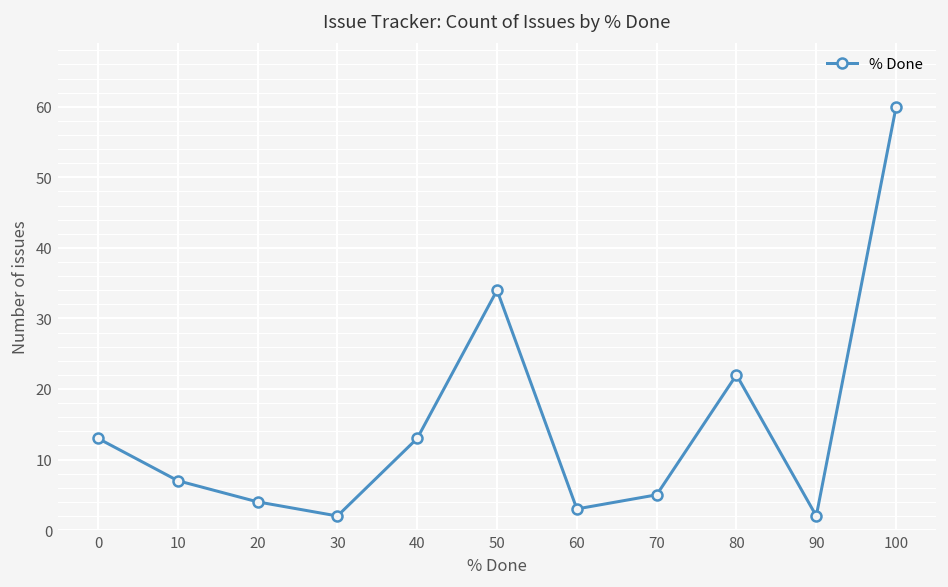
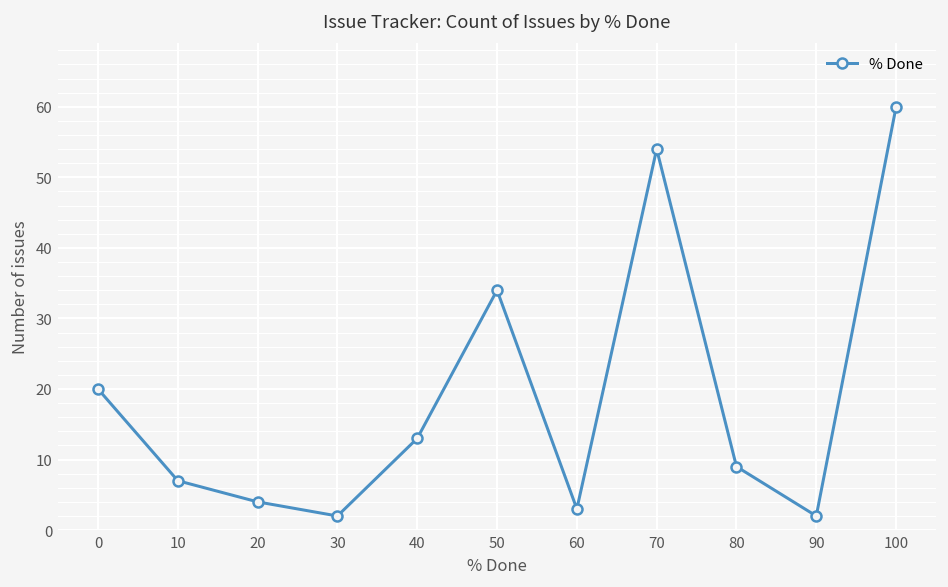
0: 13 -> 20
70: 5 -> 54
80: 22 -> 9
